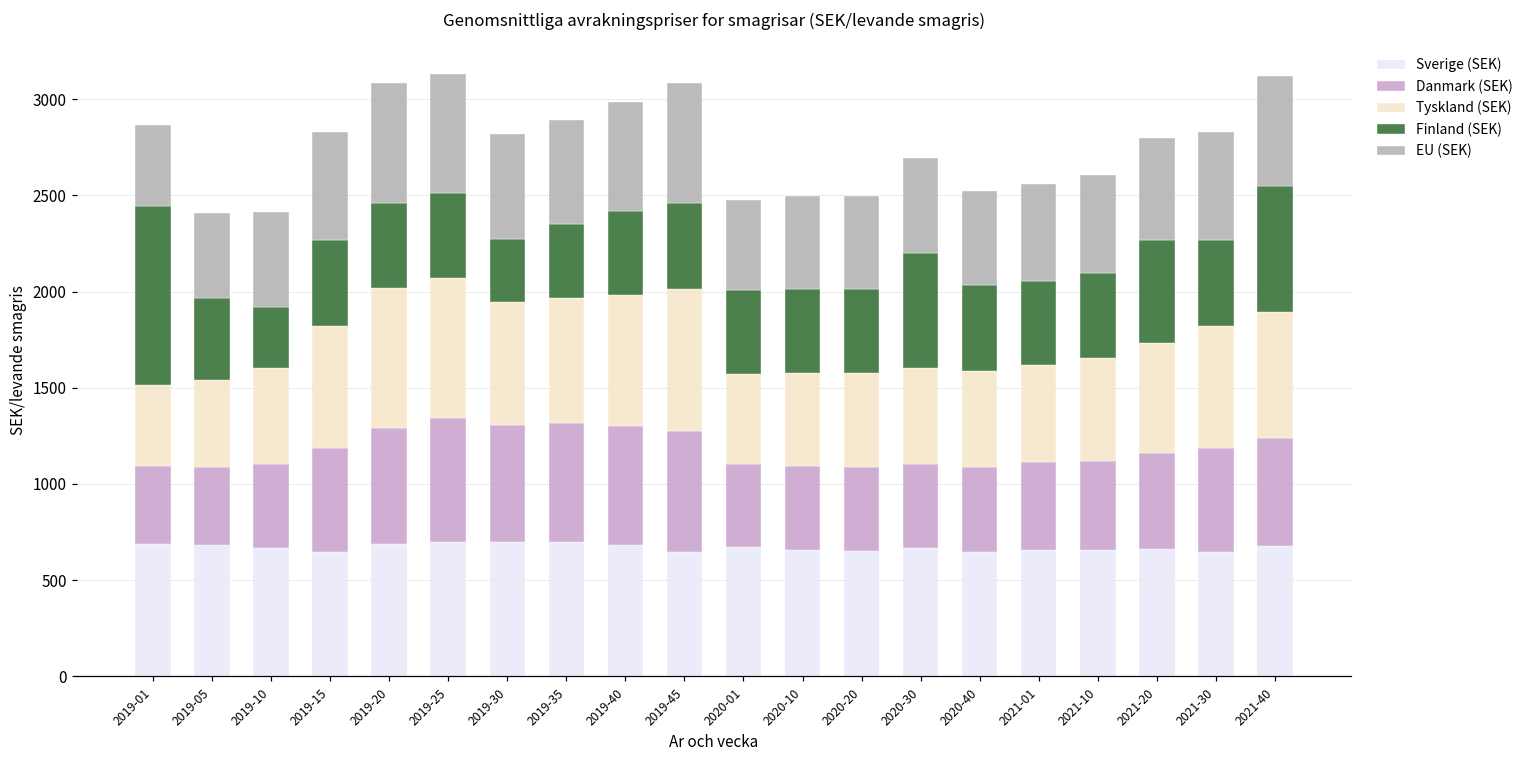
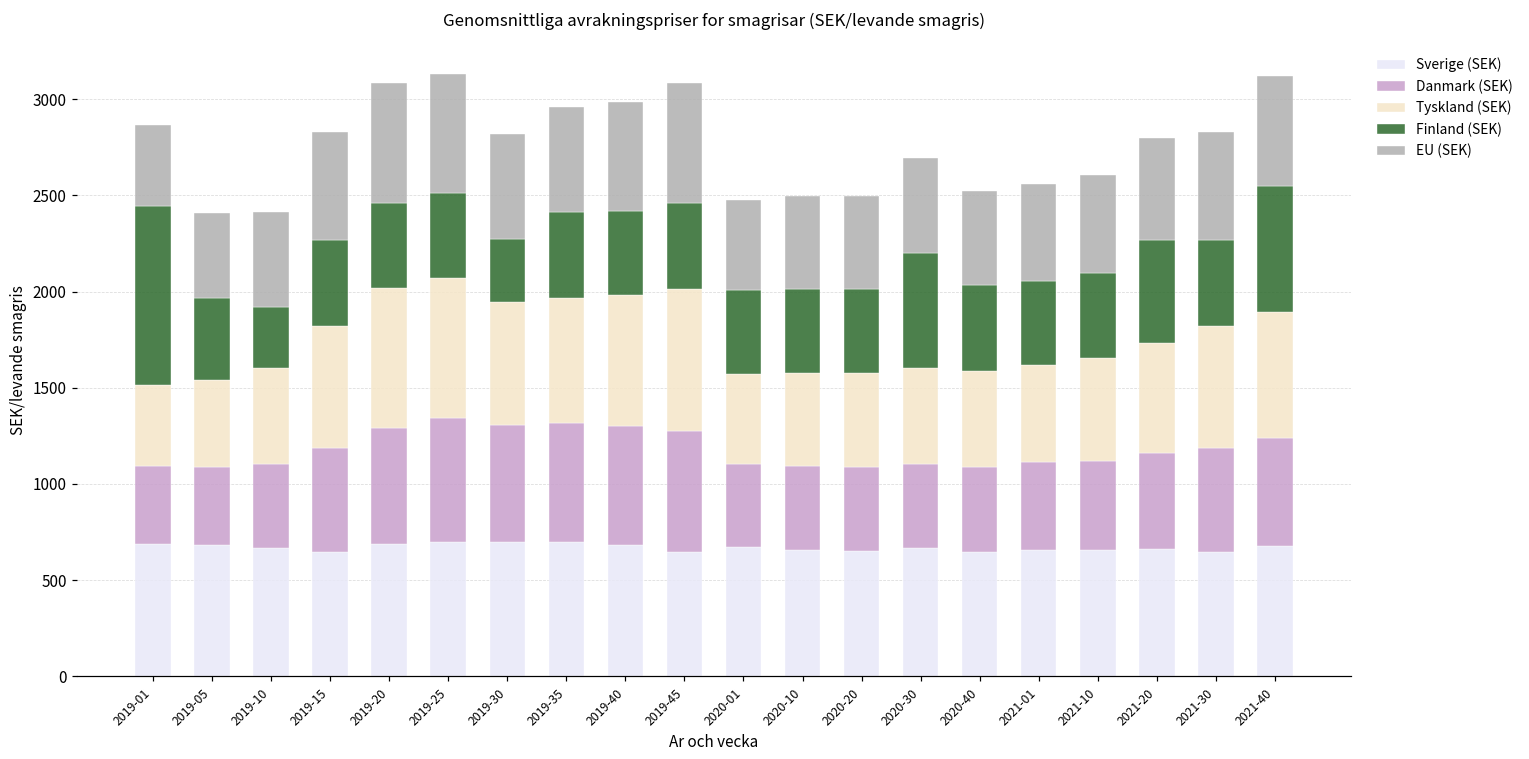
Finland (SEK), 2019-35: 380 -> 450
